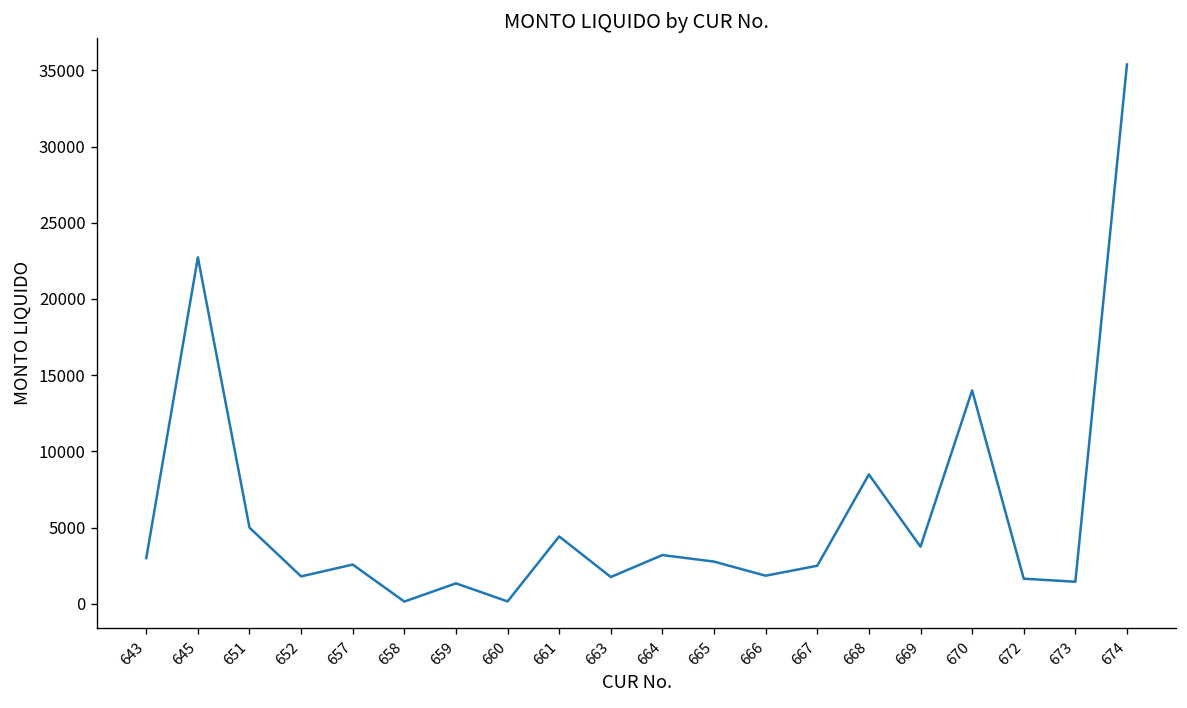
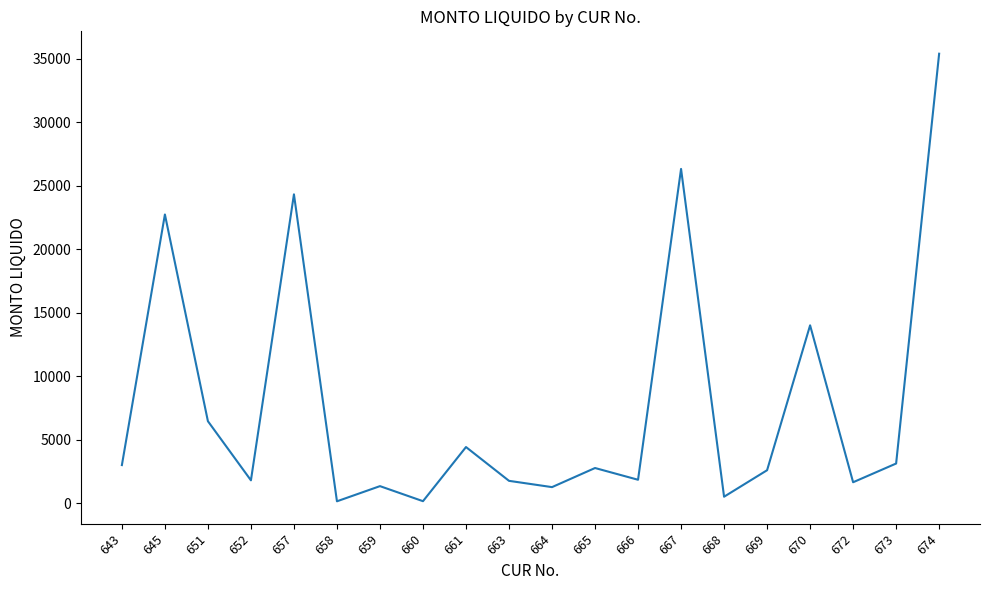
651: 5000 -> 6500
657: 2600 -> 24300
664: 3200 -> 1300
667: 2500 -> 26300
668: 8500 -> 500
669: 3700 -> 2600
673: 1400 -> 3100
